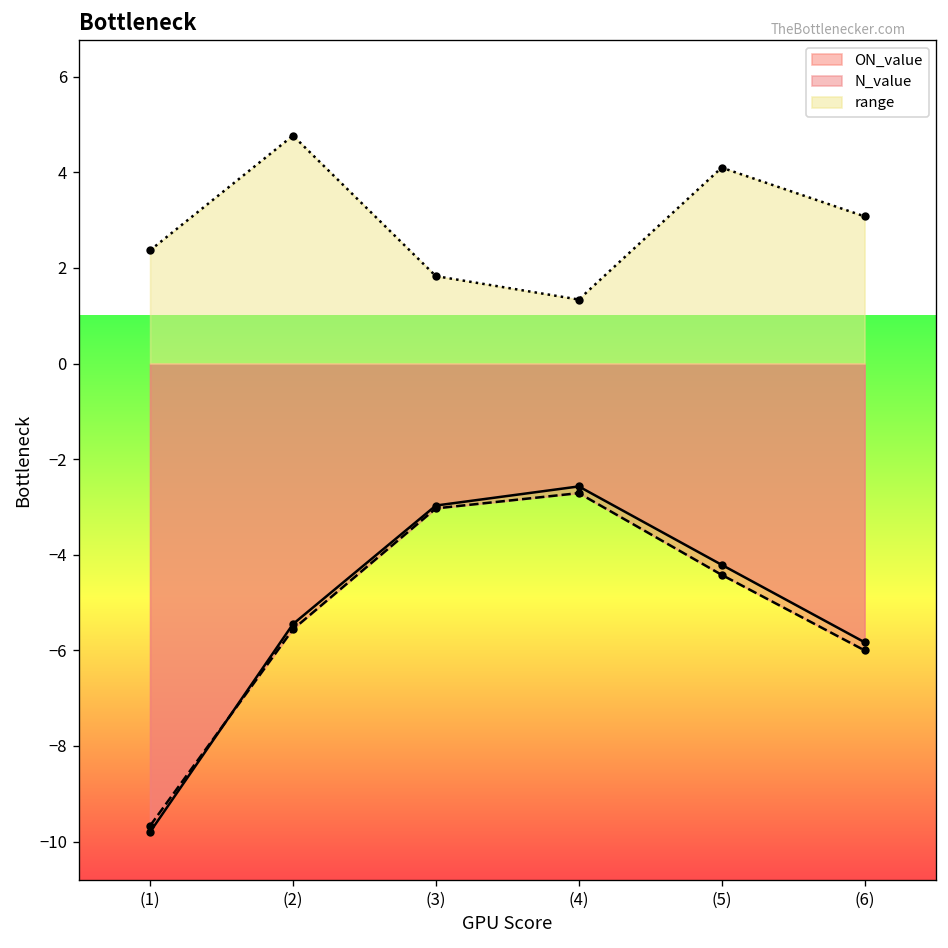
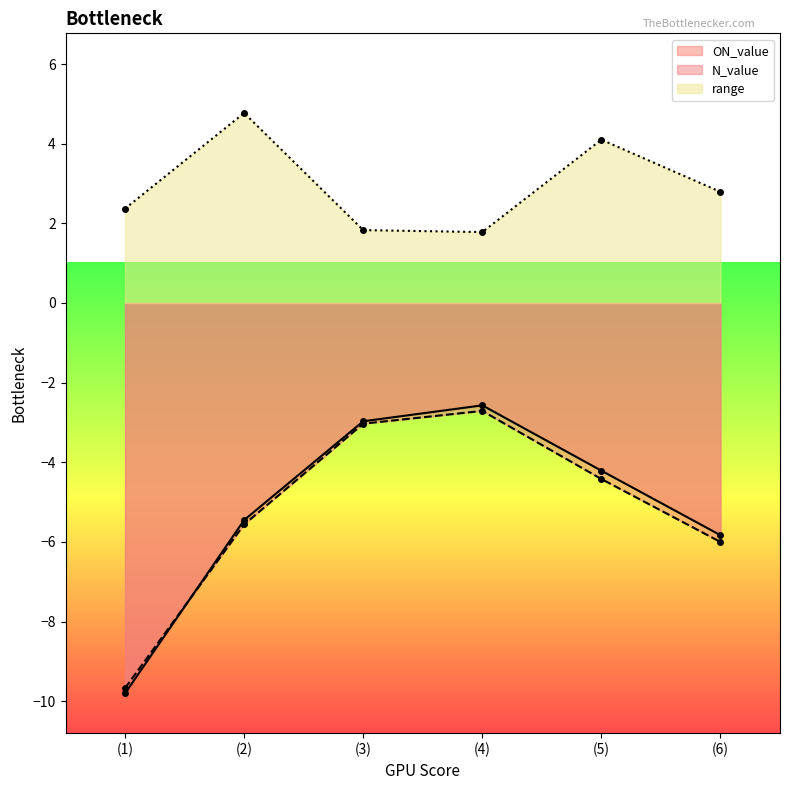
range, (4): 1.3 -> 1.8
range, (6): 3.1 -> 2.8
